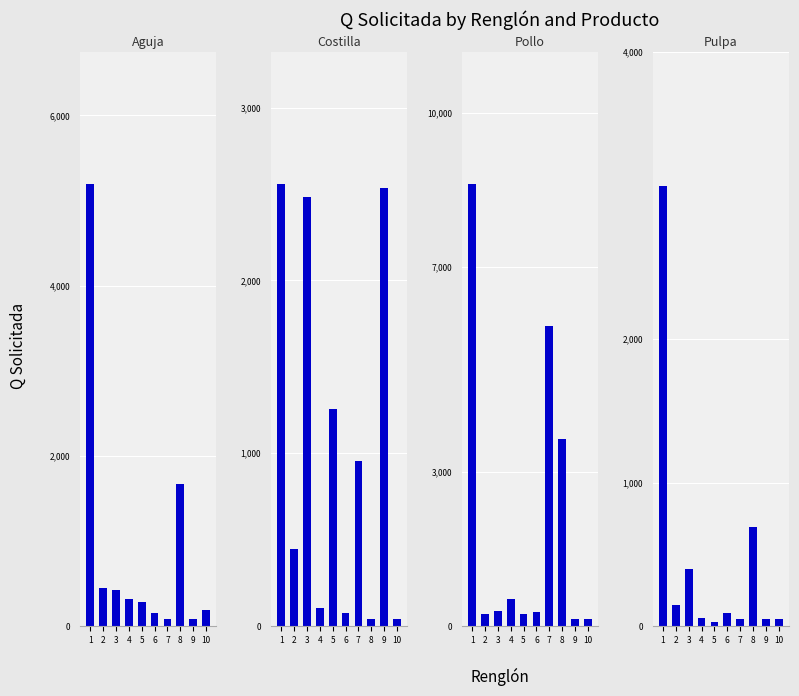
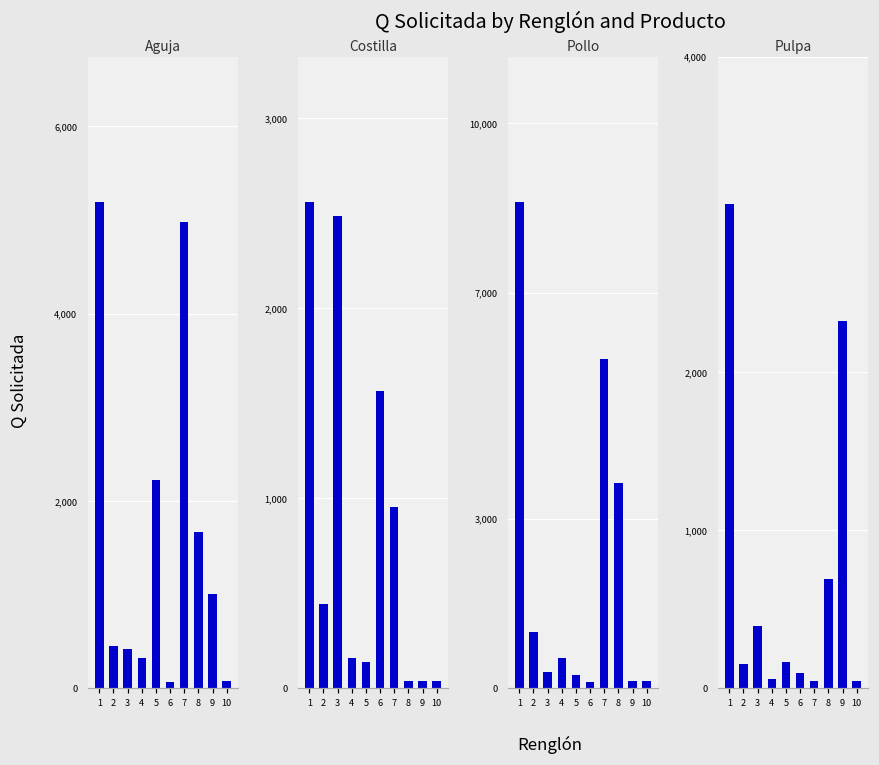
Aguja, 5: 300 -> 2,200
Aguja, 6: 200 -> 100
Aguja, 7: 100 -> 5,000
Aguja, 9: 100 -> 1,000
Aguja, 10: 200 -> 100
Costilla, 4: 110 -> 160
Costilla, 5: 1,250 -> 140
Costilla, 6: 80 -> 1,560
Costilla, 9: 2,540 -> 40
Pollo, 2: 200 -> 1,000
Pollo, 6: 300 -> 100
Pulpa, 5: 30 -> 160
Pulpa, 9: 50 -> 2,320
